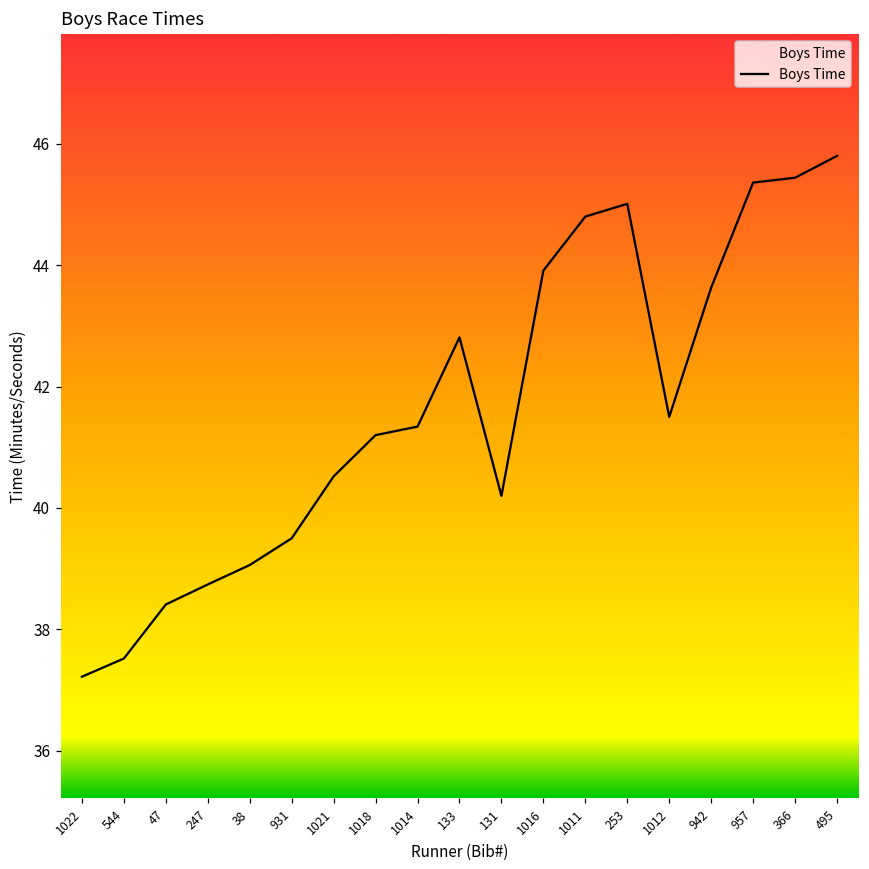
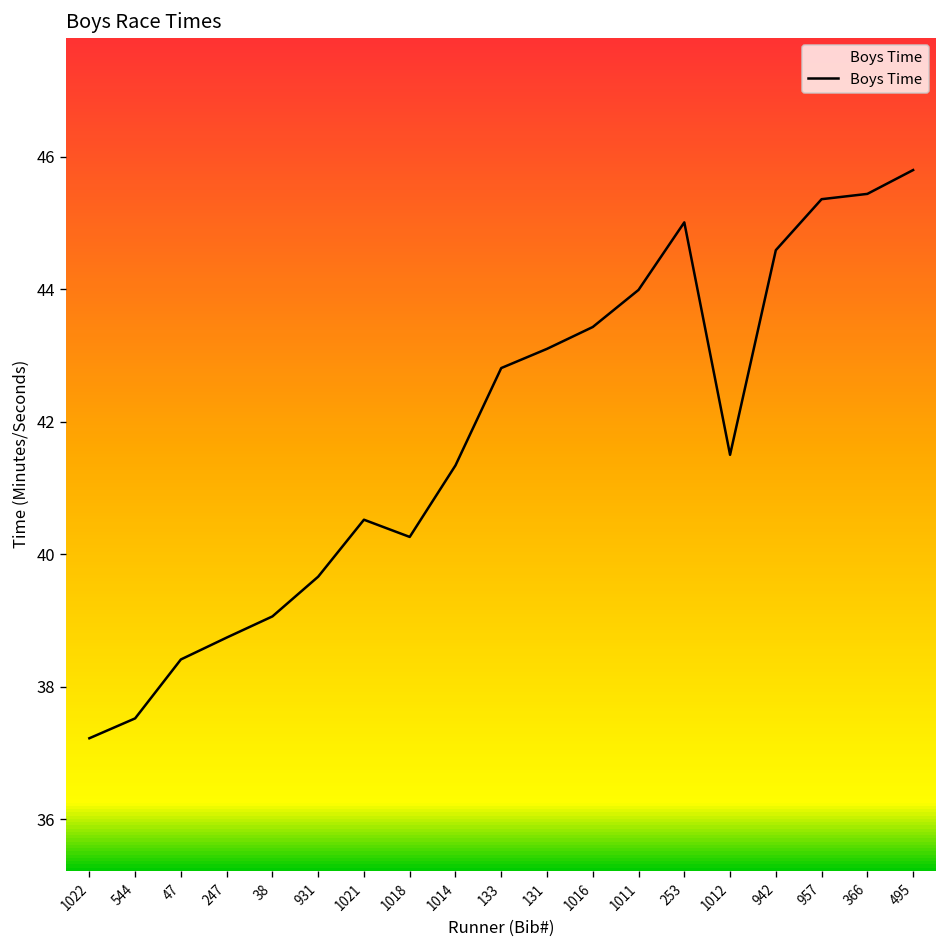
931: 39.5 -> 39.7
1018: 41.2 -> 40.3
131: 40.2 -> 43.1
1016: 43.9 -> 43.4
1011: 44.8 -> 44.0
942: 43.6 -> 44.6
